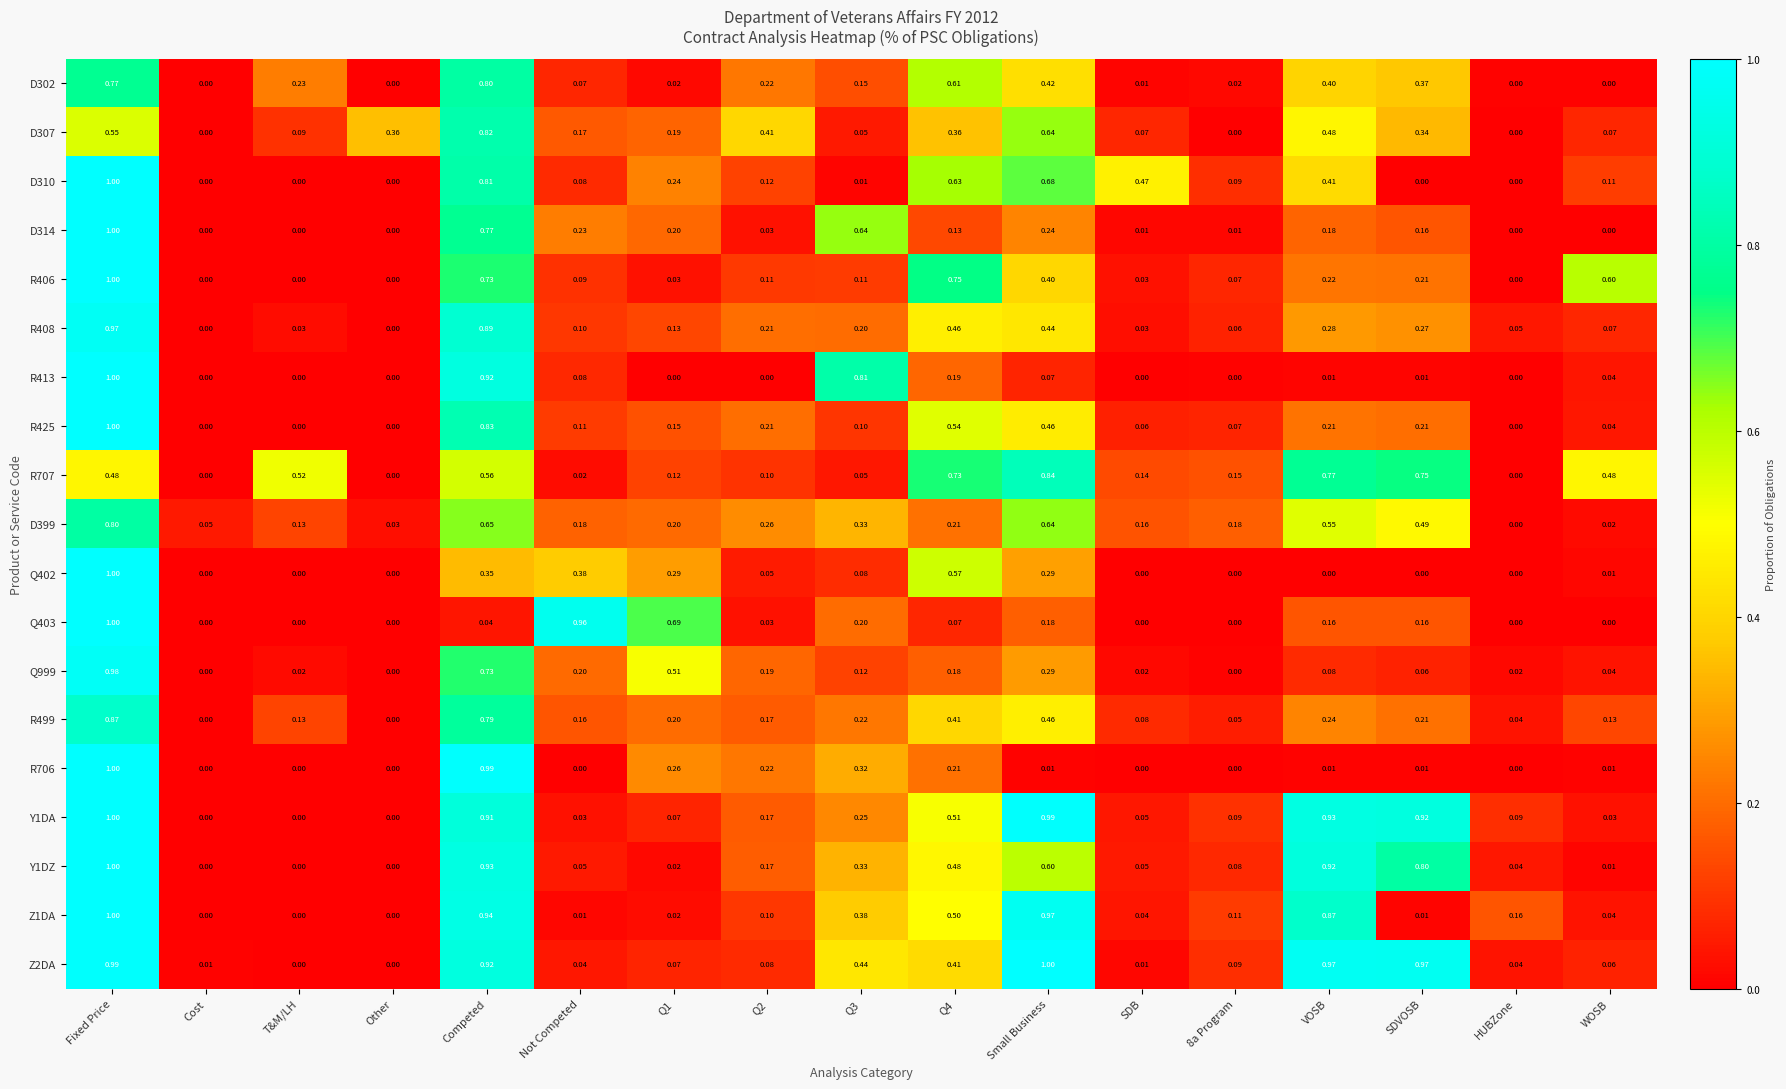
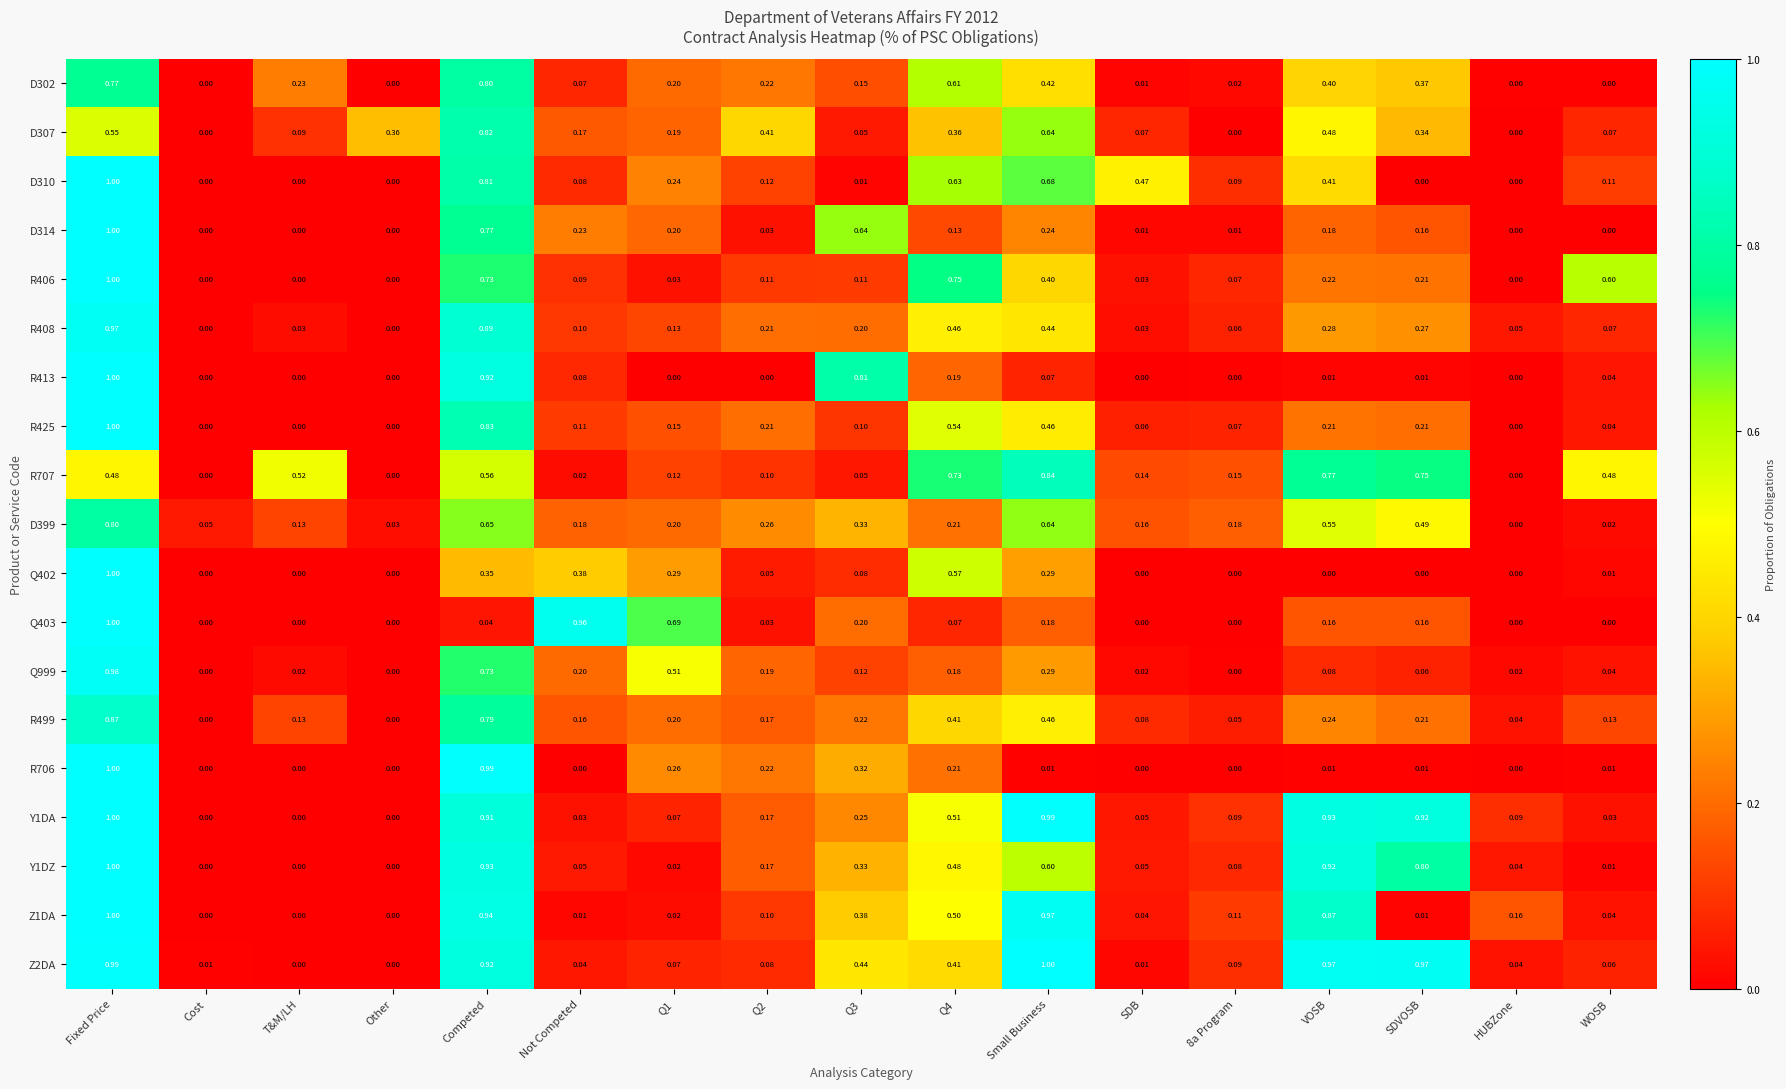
D302, Q1: 0.02 -> 0.20
